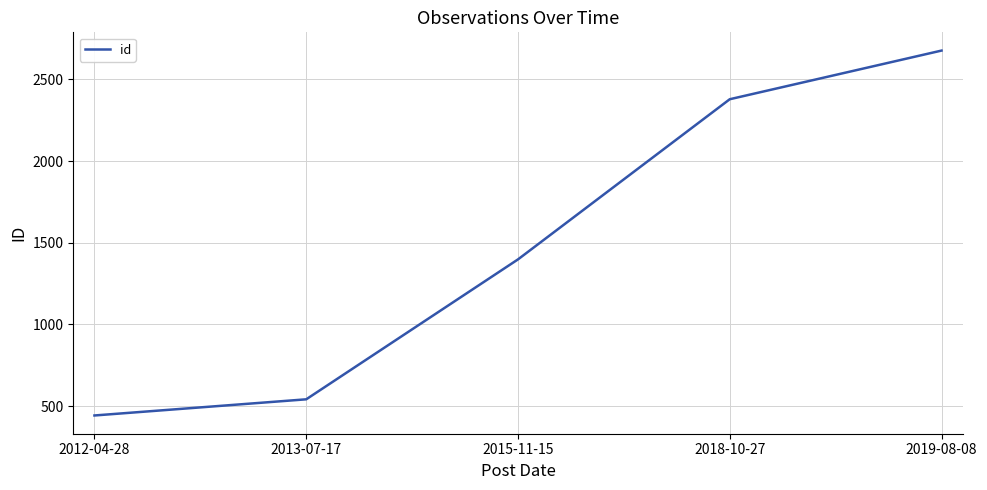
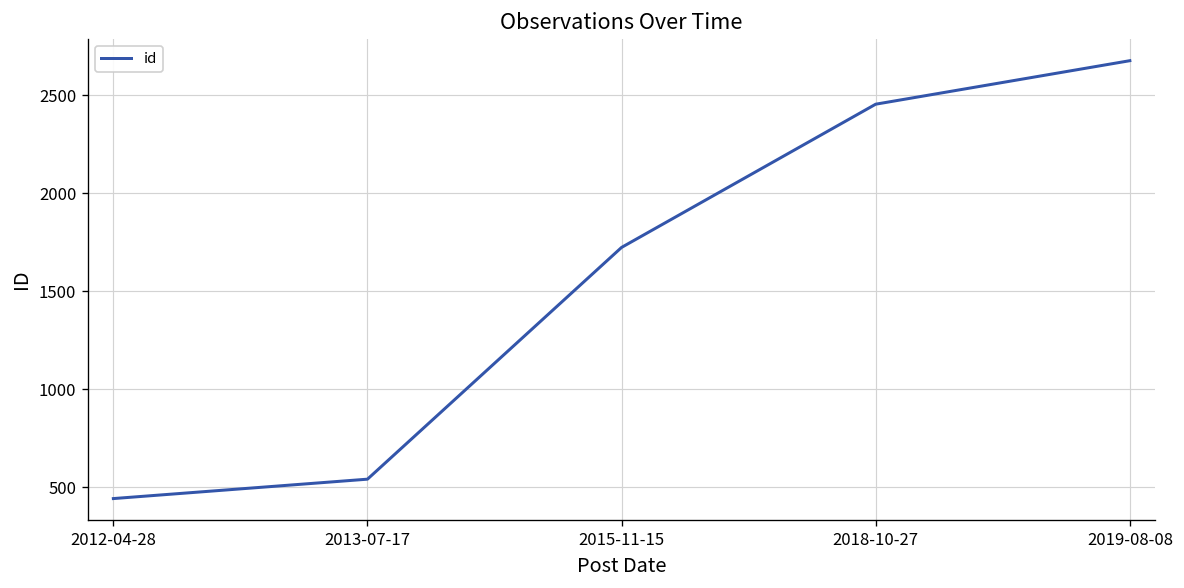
2015-11-15: 1400 -> 1720
2018-10-27: 2380 -> 2460
